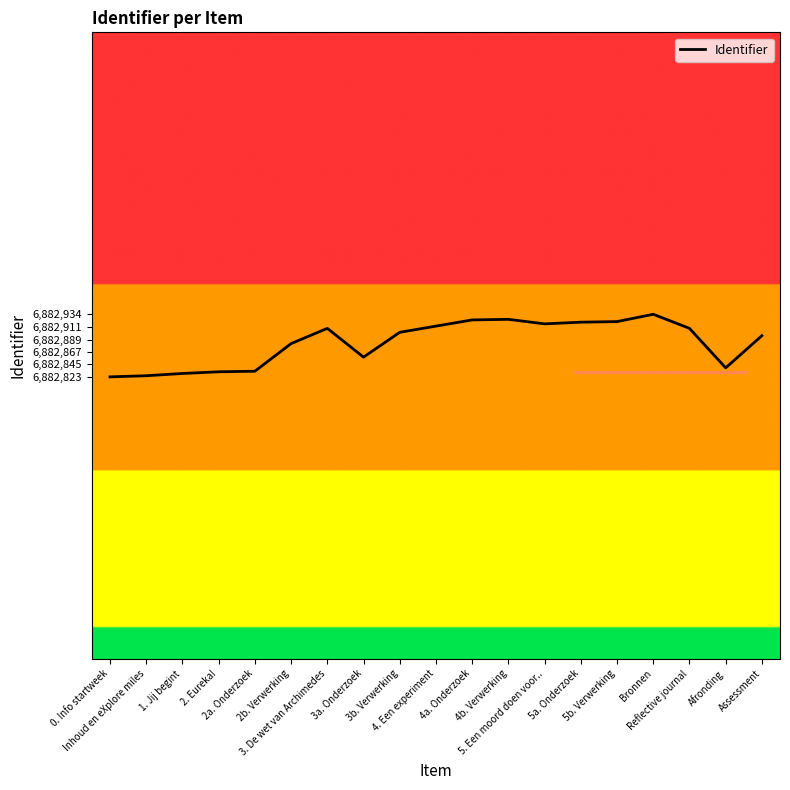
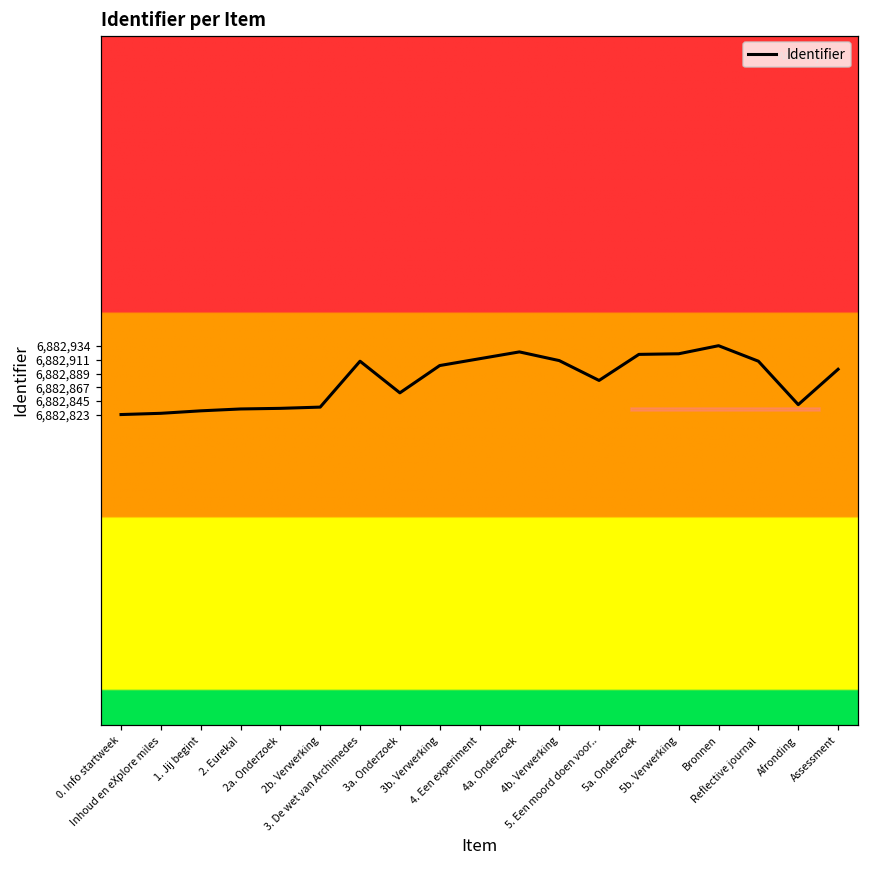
2b. Verwerking: 6,882,880 -> 6,882,840
4b. Verwerking: 6,882,930 -> 6,882,910
5. Een moord doen voor..: 6,882,920 -> 6,882,880
